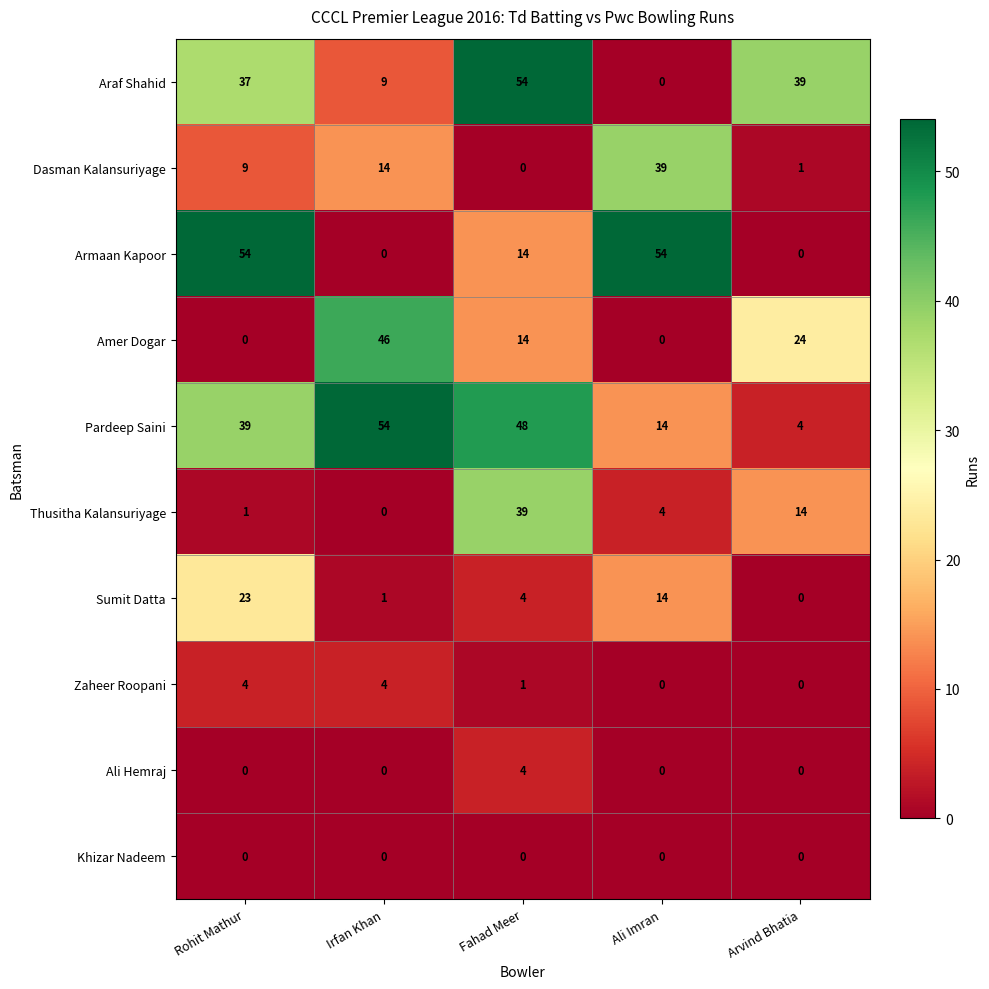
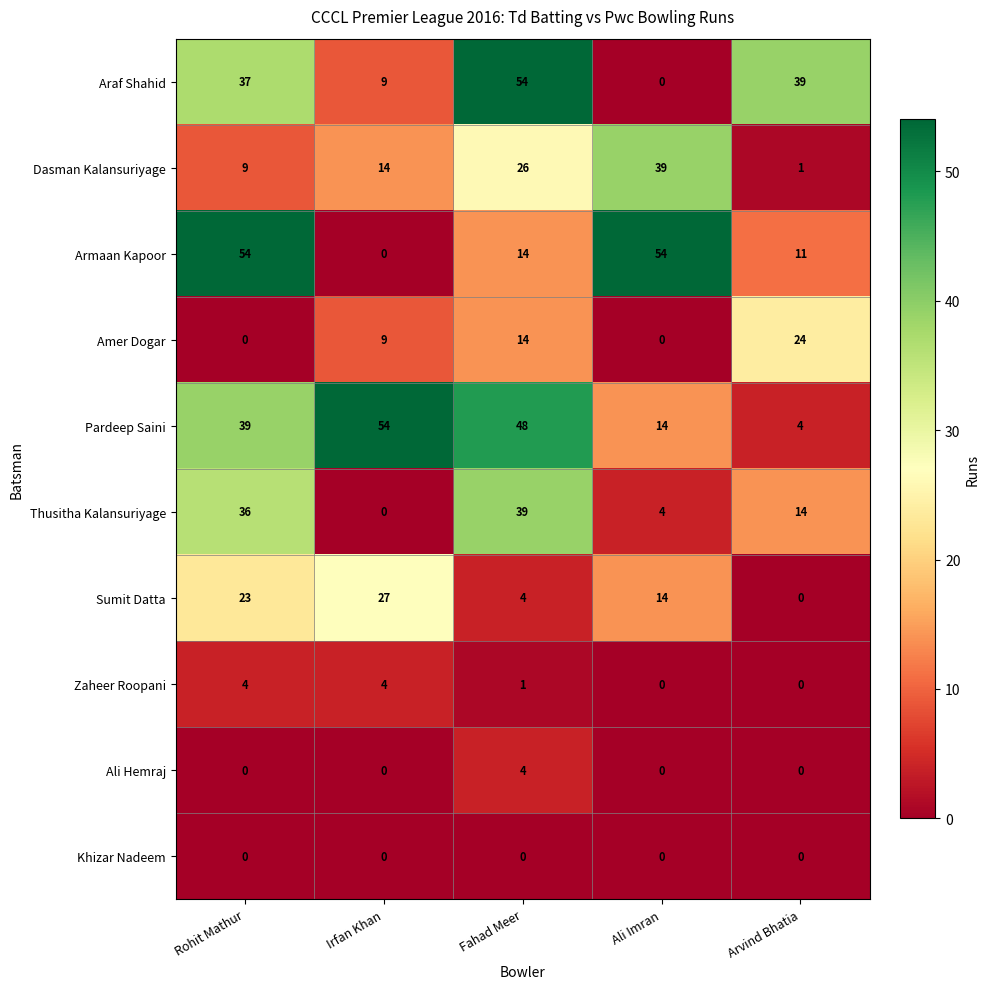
Dasman Kalansuriyage, Fahad Meer: 0 -> 26
Armaan Kapoor, Arvind Bhatia: 0 -> 11
Amer Dogar, Irfan Khan: 46 -> 9
Thusitha Kalansuriyage, Rohit Mathur: 1 -> 36
Sumit Datta, Irfan Khan: 1 -> 27
